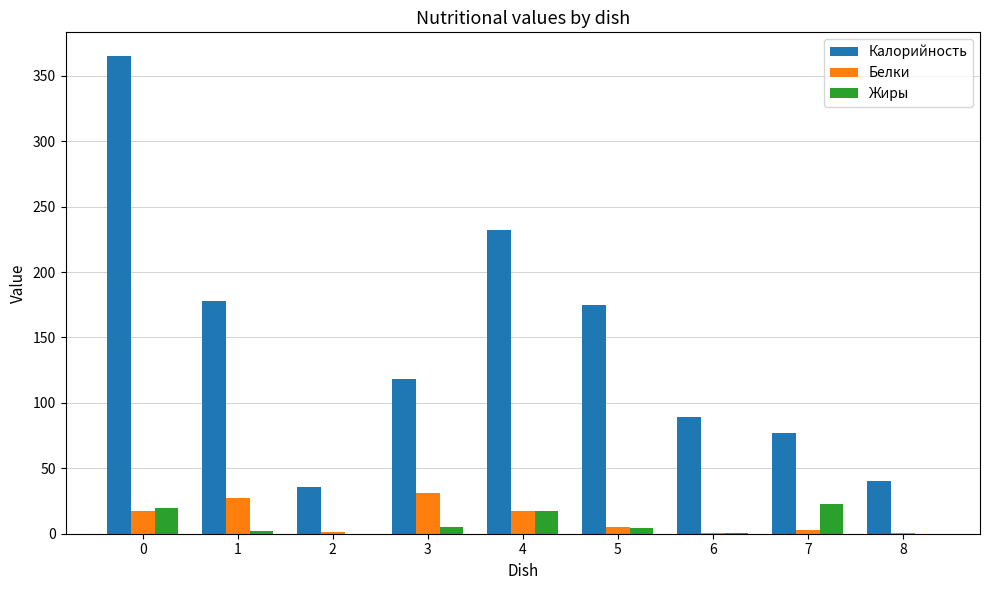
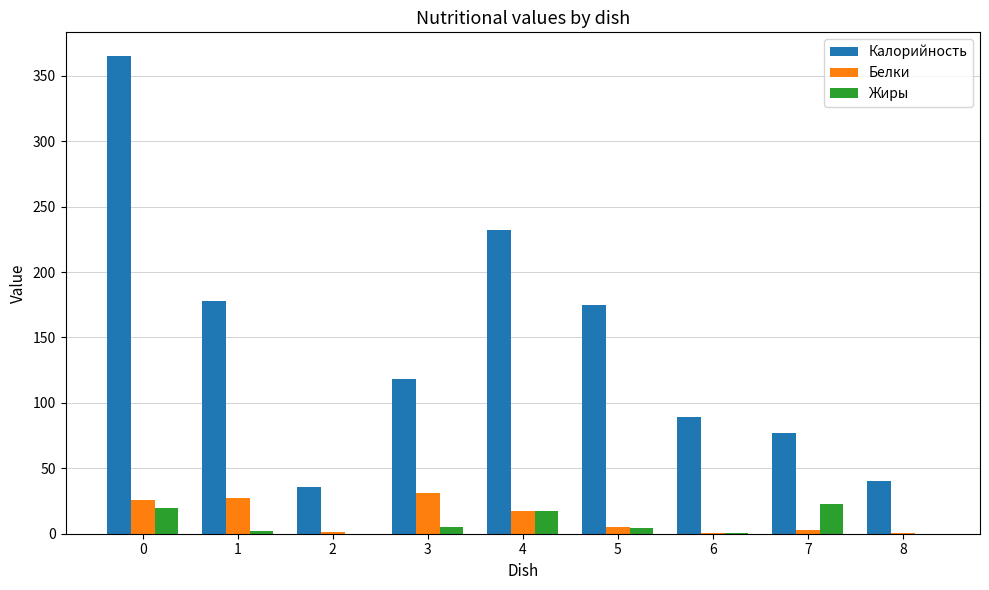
Белки, 0: 17 -> 26
